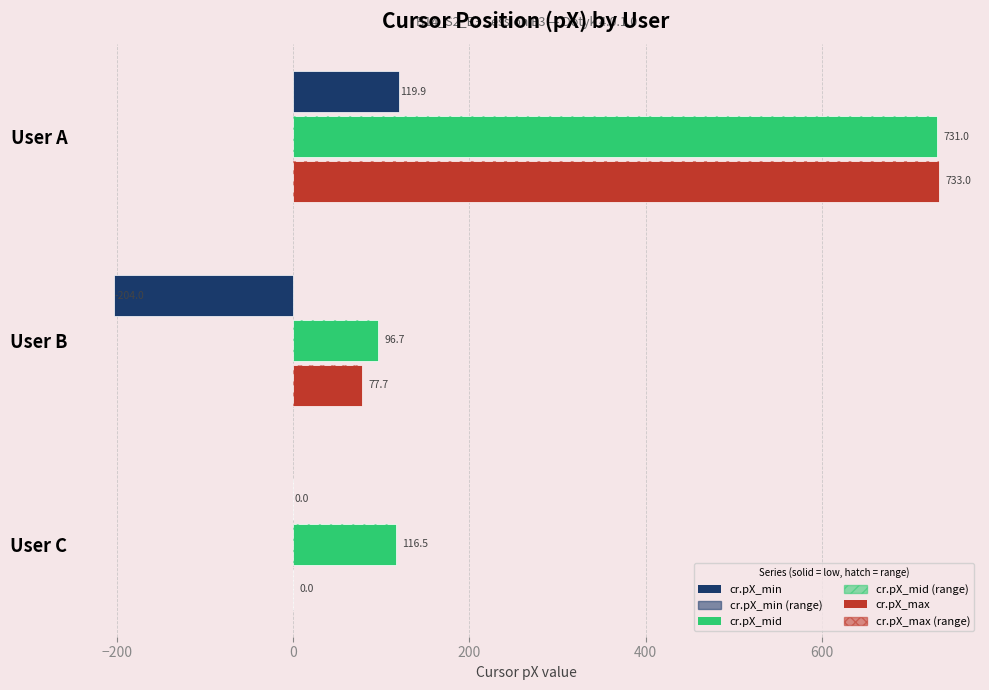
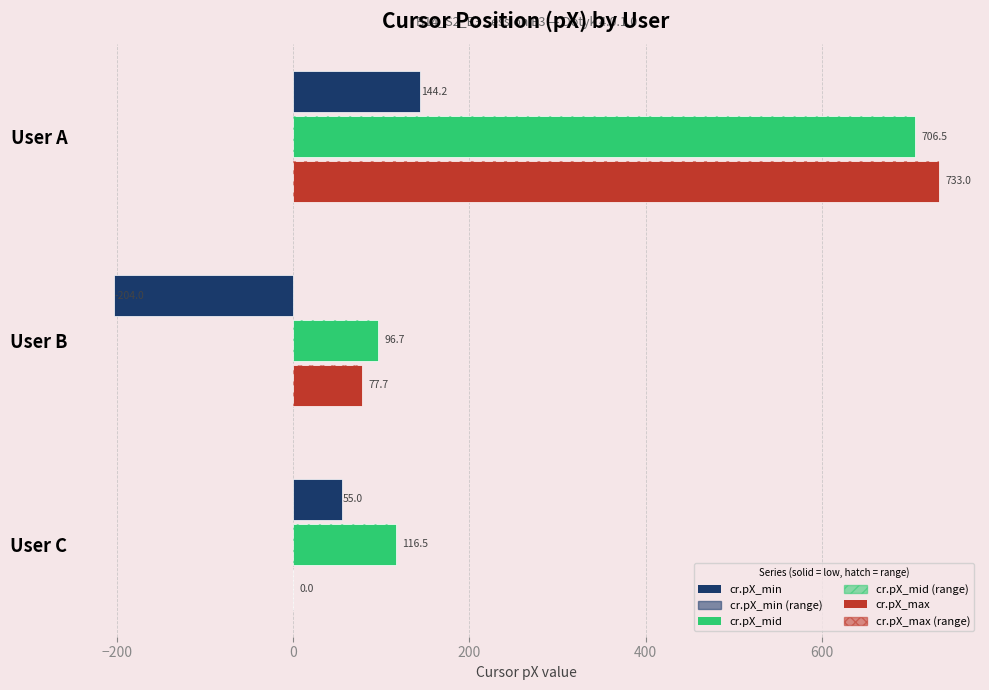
cr.pX_min, User A: 119.9 -> 144.2
cr.pX_mid, User A: 731.0 -> 706.5
cr.pX_min, User C: 0.0 -> 55.0
